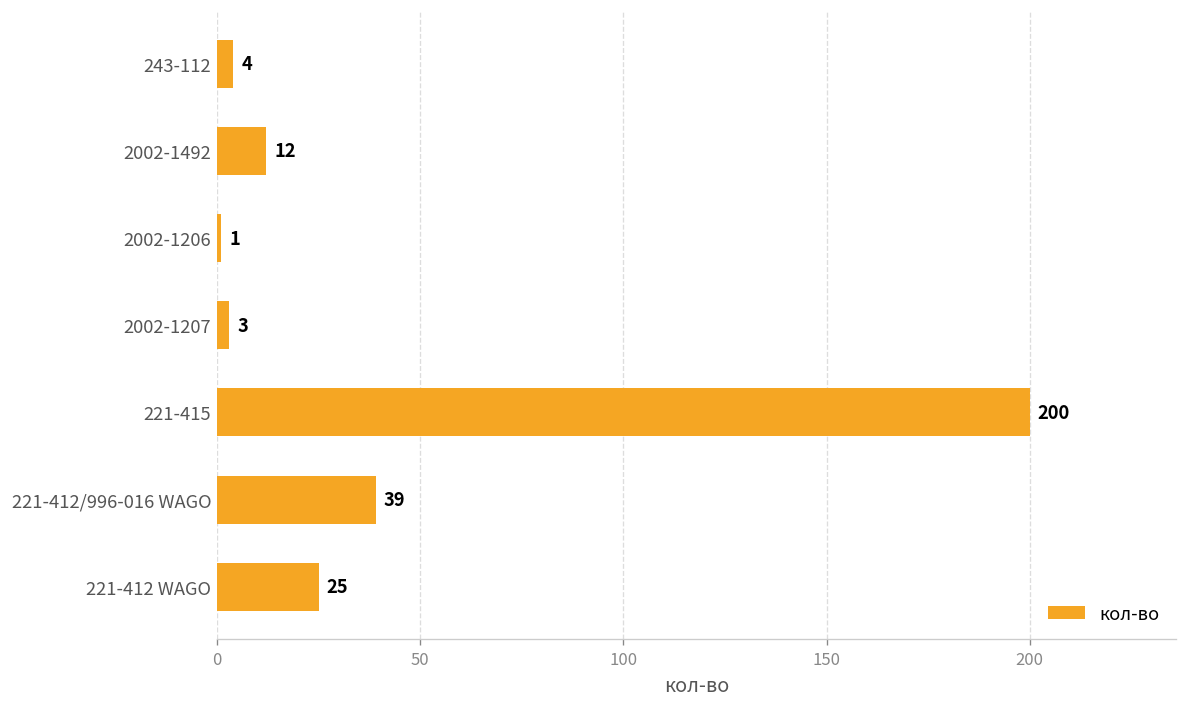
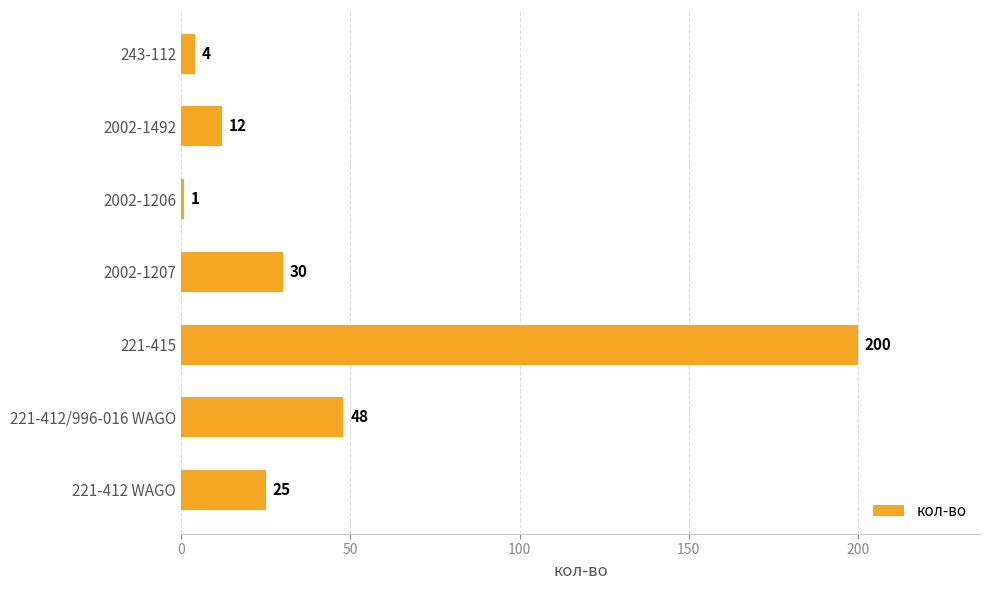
2002-1207: 3 -> 30
221-412/996-016 WAGO: 39 -> 48
